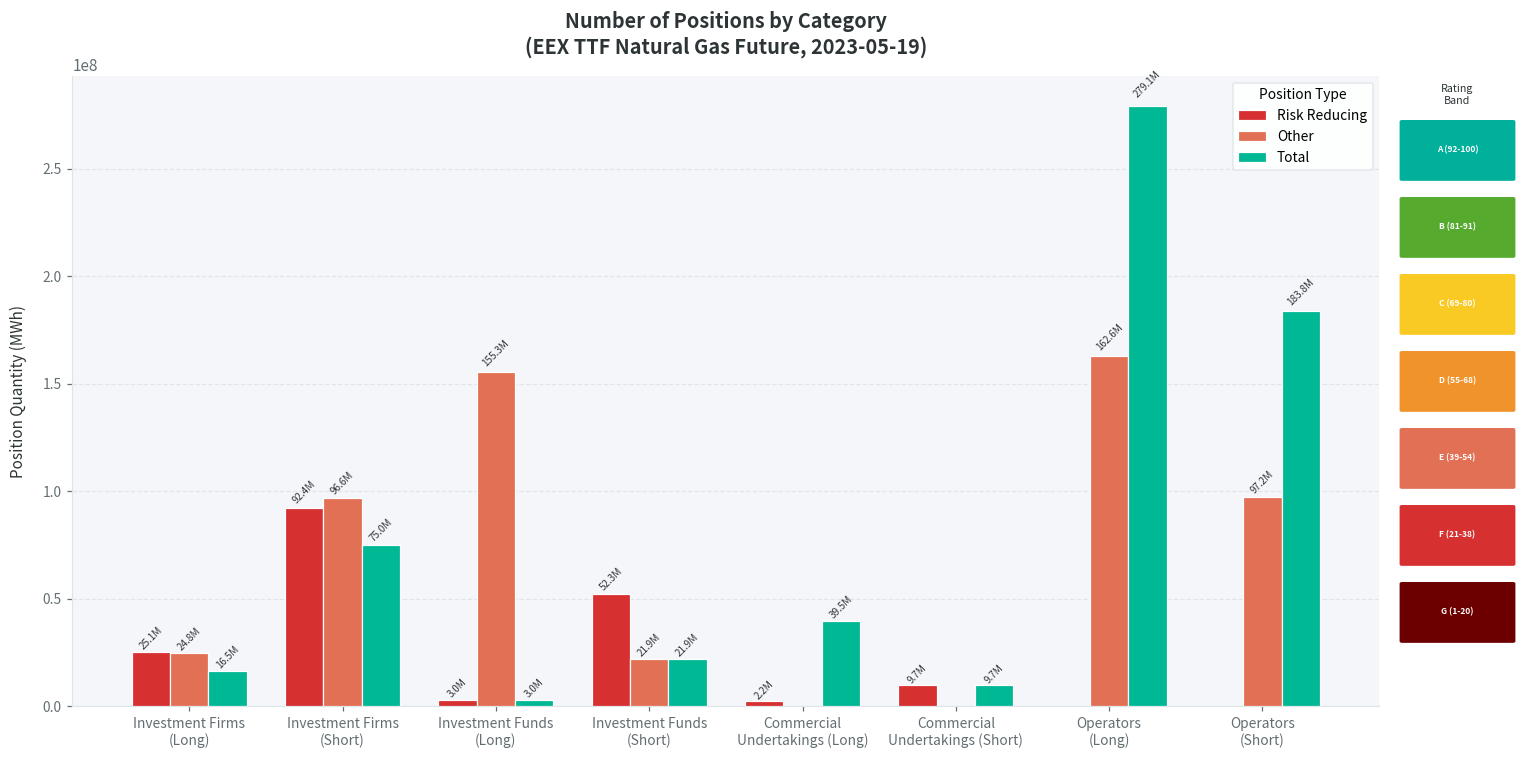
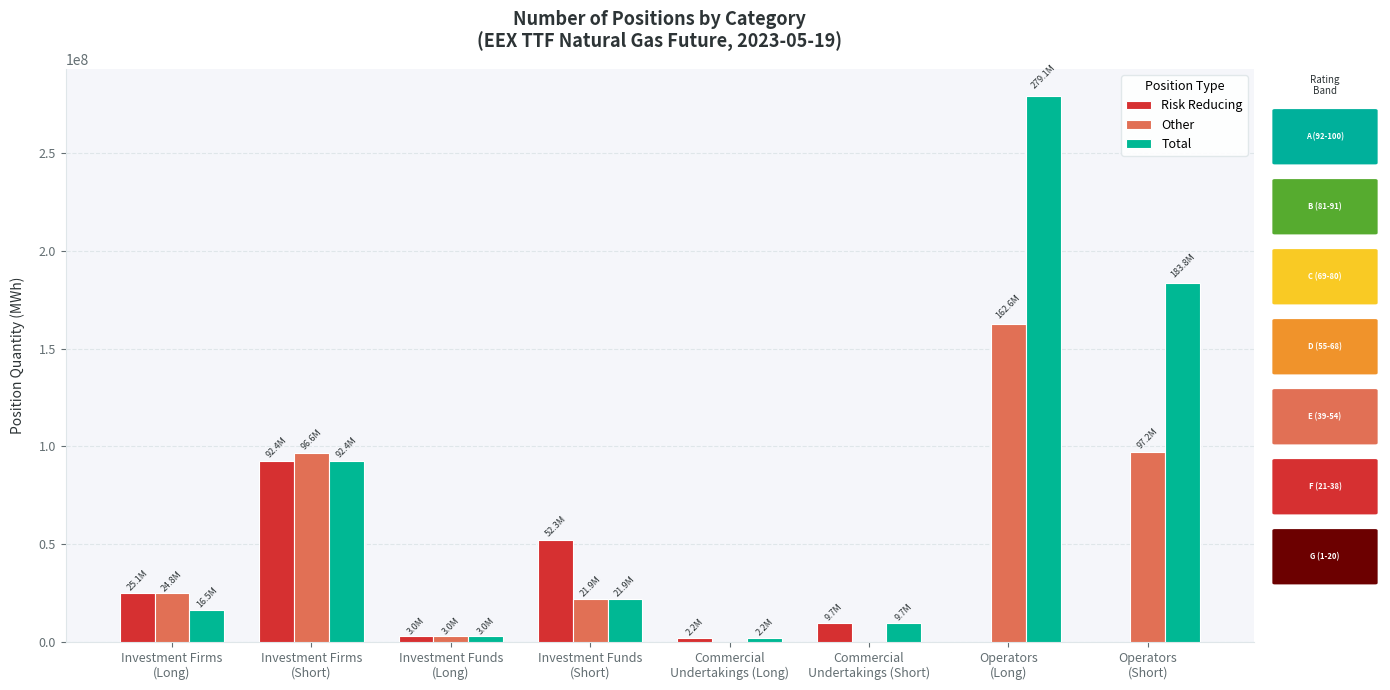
Total, Investment Firms (Short): 75.0M -> 92.4M
Other, Investment Funds (Long): 155.3M -> 3.0M
Total, Commercial Undertakings (Long): 39.5M -> 2.2M
